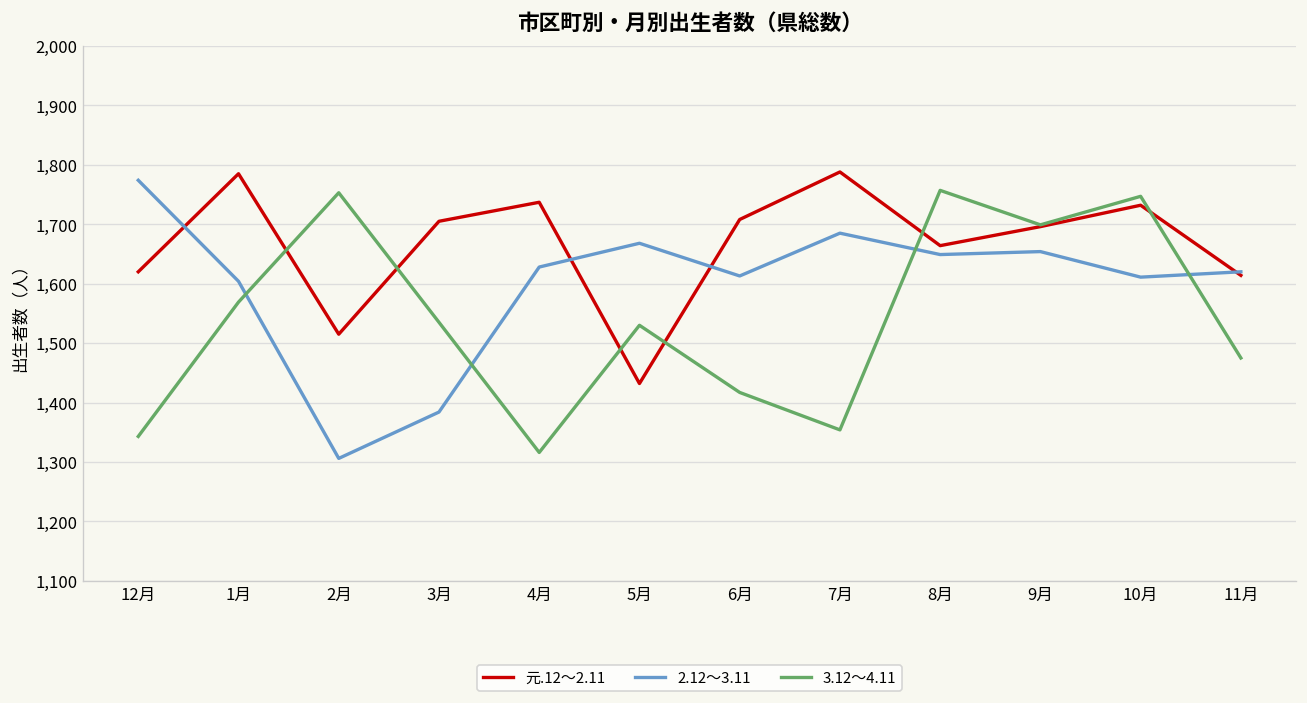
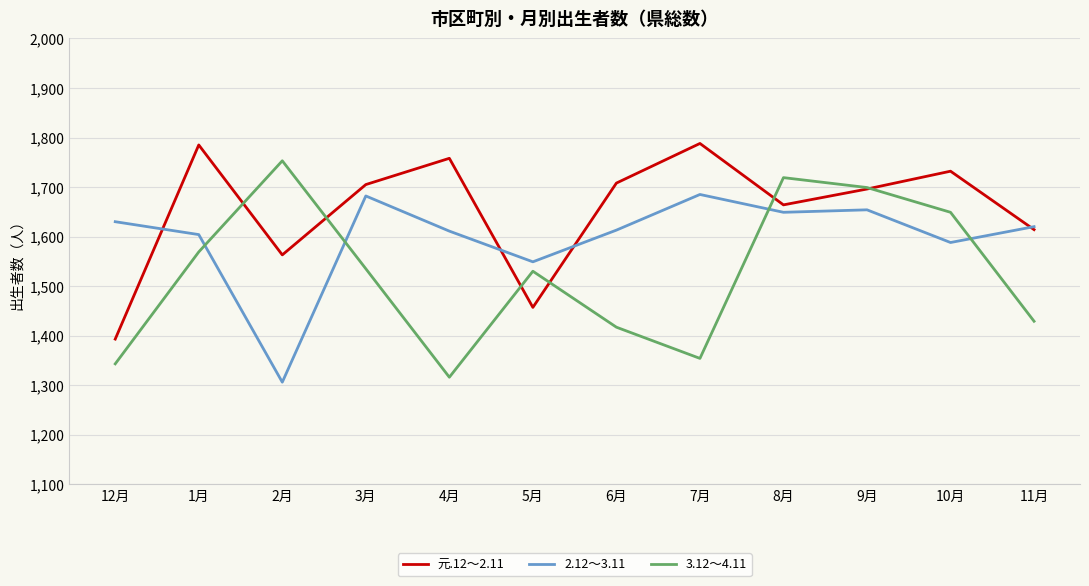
元.12～2.11, 12月: 1,620 -> 1,390
2.12～3.11, 12月: 1,770 -> 1,630
元.12～2.11, 2月: 1,520 -> 1,560
2.12～3.11, 3月: 1,380 -> 1,680
元.12～2.11, 4月: 1,740 -> 1,760
2.12～3.11, 4月: 1,630 -> 1,610
元.12～2.11, 5月: 1,430 -> 1,460
2.12～3.11, 5月: 1,670 -> 1,550
3.12～4.11, 8月: 1,760 -> 1,720
2.12～3.11, 10月: 1,610 -> 1,590
3.12～4.11, 10月: 1,750 -> 1,650
3.12～4.11, 11月: 1,480 -> 1,430
